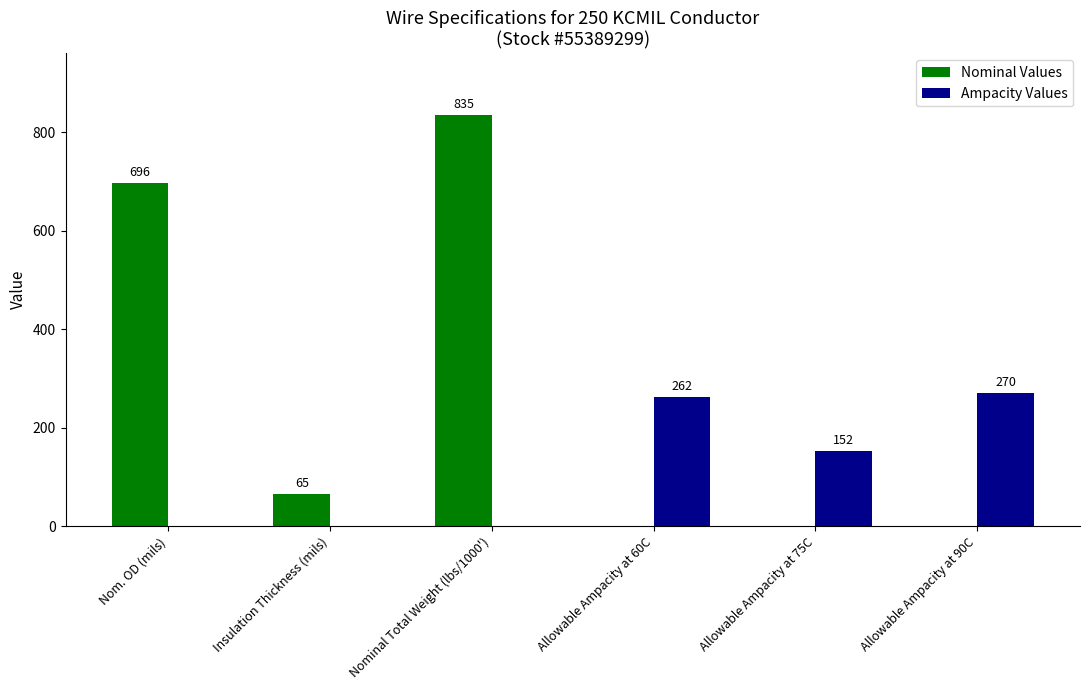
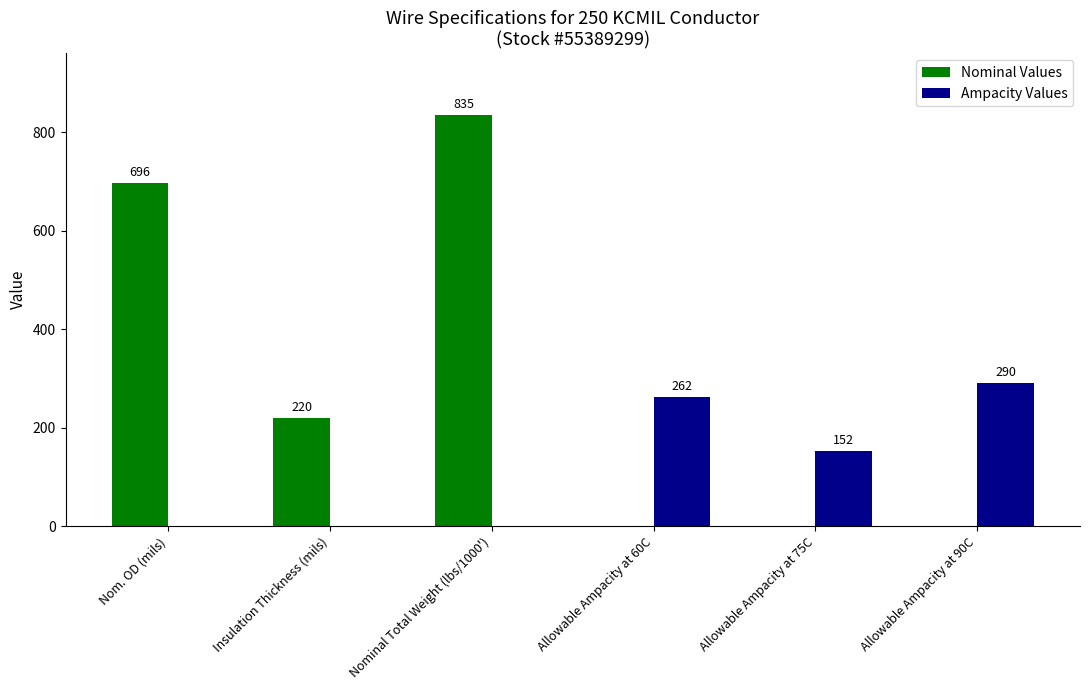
Nominal Values, Insulation Thickness (mils): 65 -> 220
Ampacity Values, Allowable Ampacity at 90C: 270 -> 290
